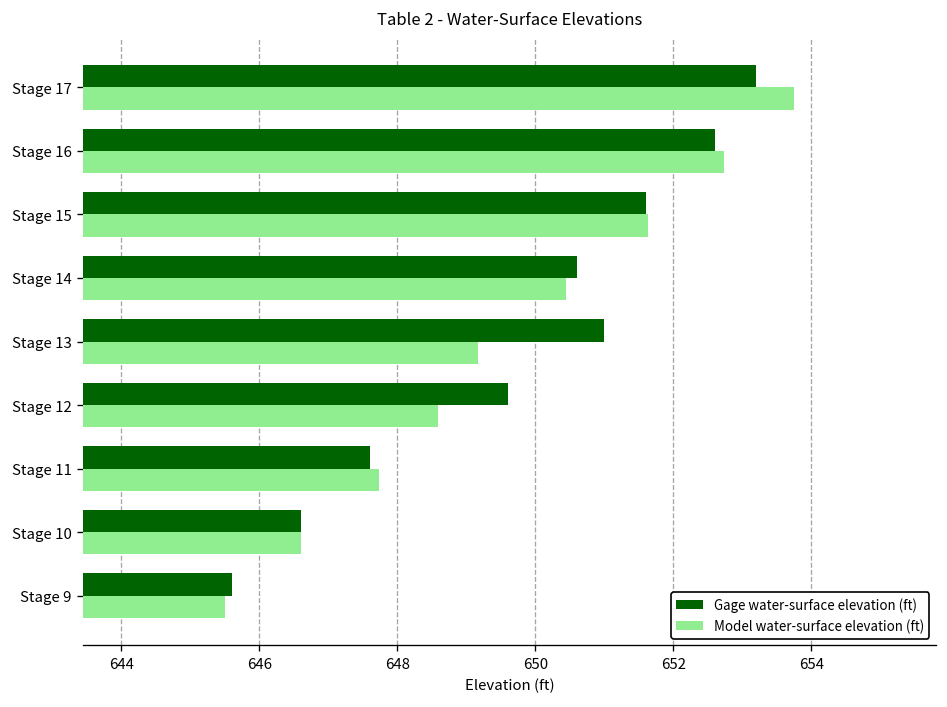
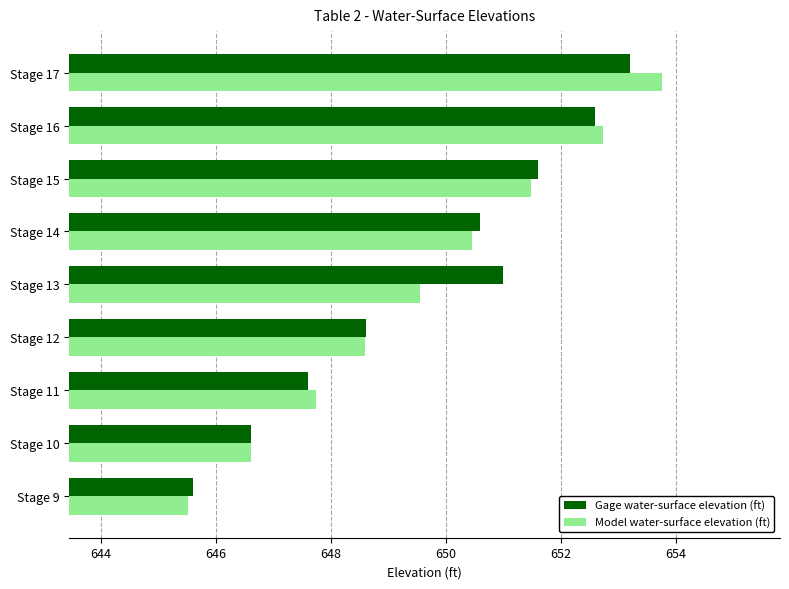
Model water-surface elevation (ft), Stage 15: 651.6 -> 651.5
Model water-surface elevation (ft), Stage 13: 649.2 -> 649.5
Gage water-surface elevation (ft), Stage 12: 649.6 -> 648.6
